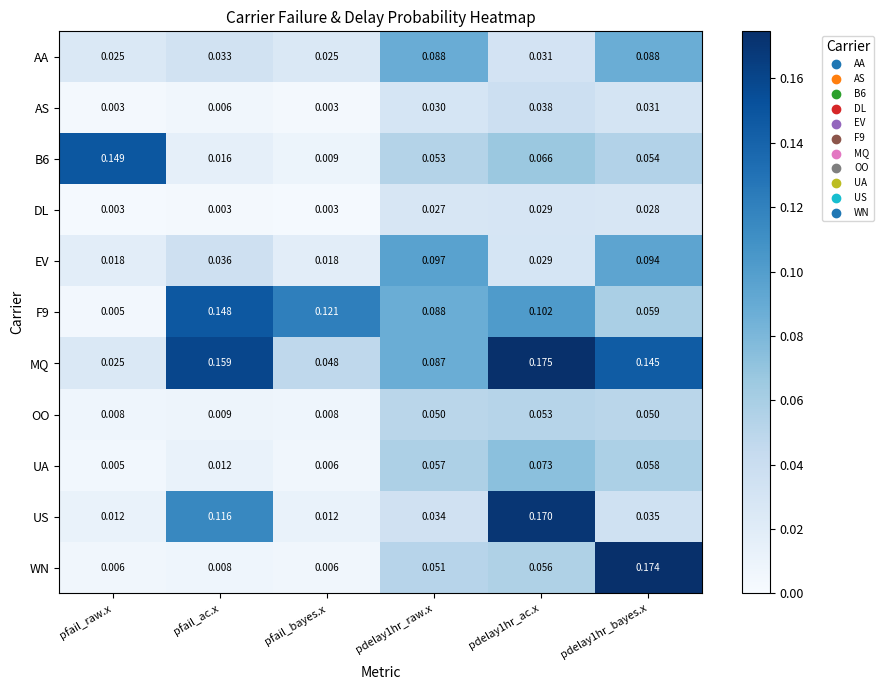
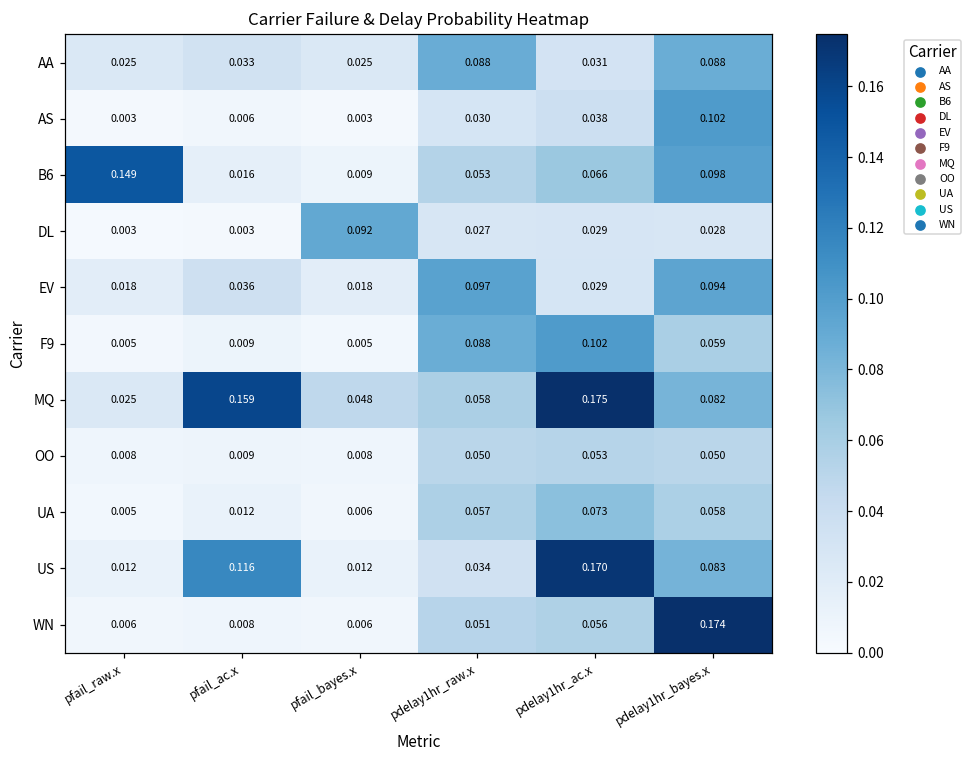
AS, pdelay1hr_bayes.x: 0.031 -> 0.102
B6, pdelay1hr_bayes.x: 0.054 -> 0.098
DL, pfail_bayes.x: 0.003 -> 0.092
F9, pfail_ac.x: 0.148 -> 0.009
F9, pfail_bayes.x: 0.121 -> 0.005
MQ, pdelay1hr_raw.x: 0.087 -> 0.058
MQ, pdelay1hr_bayes.x: 0.145 -> 0.082
US, pdelay1hr_bayes.x: 0.035 -> 0.083
